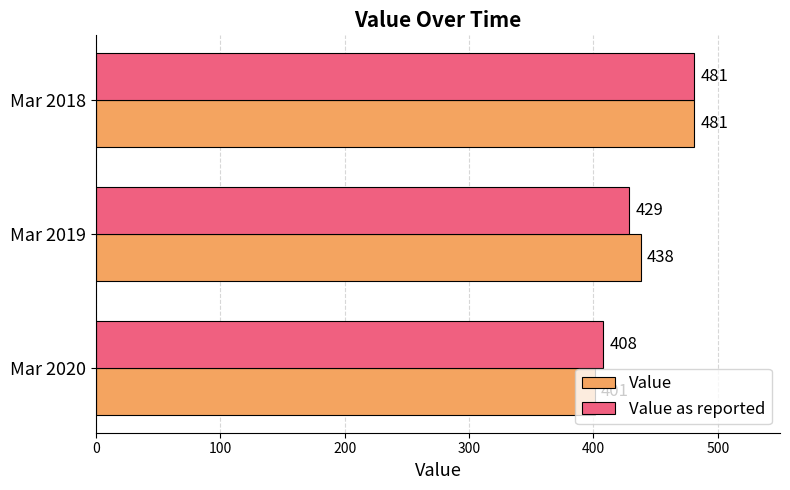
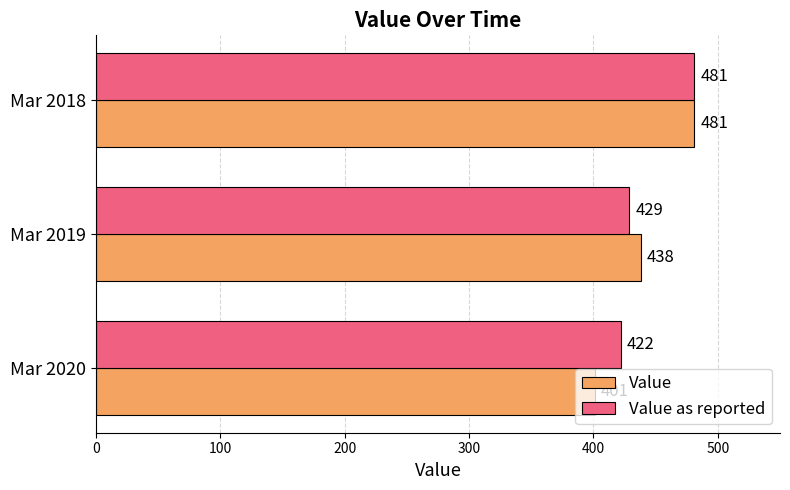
Value as reported, Mar 2020: 408 -> 422
